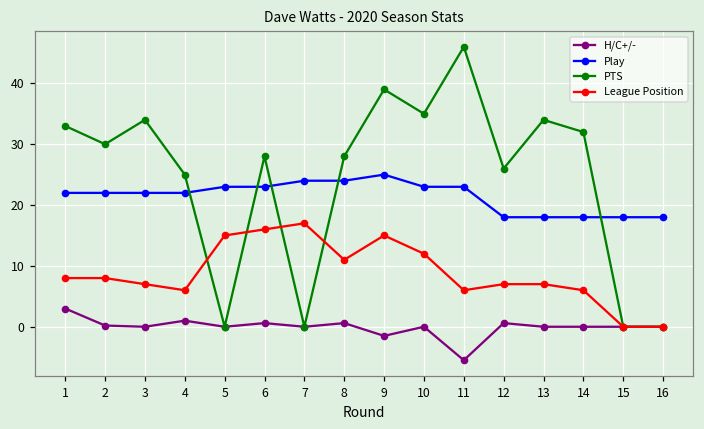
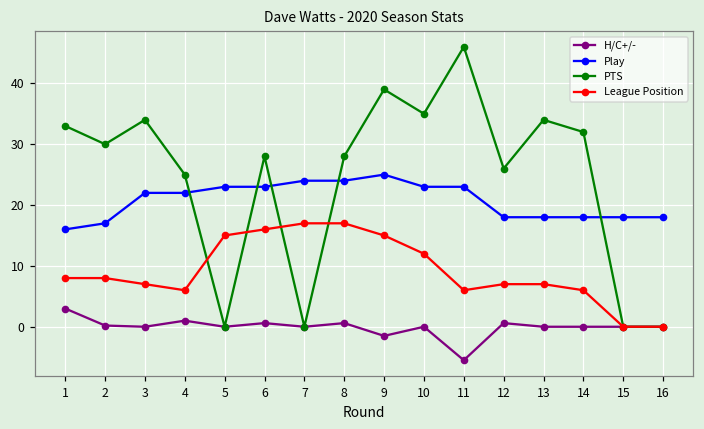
Play, 1: 22 -> 16
Play, 2: 22 -> 17
League Position, 8: 11 -> 17
